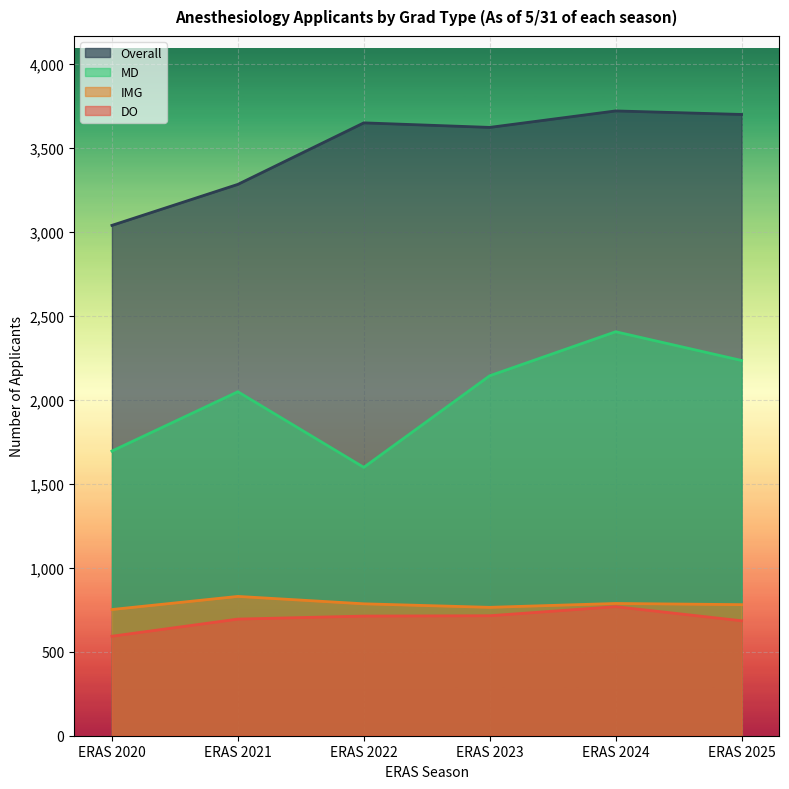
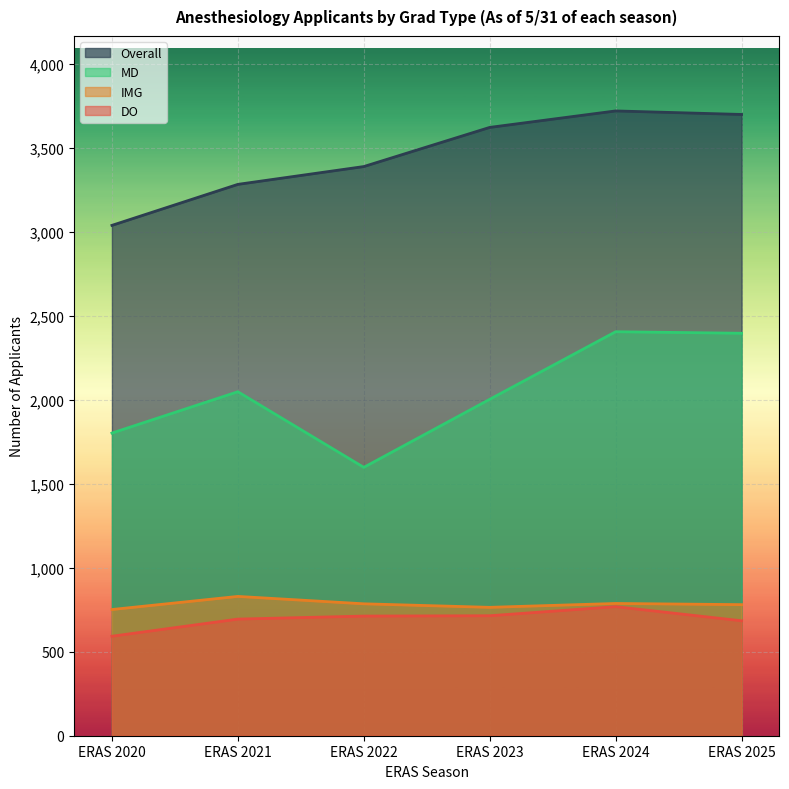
MD, ERAS 2020: 1,690 -> 1,800
Overall, ERAS 2022: 3,650 -> 3,390
MD, ERAS 2023: 2,140 -> 2,000
MD, ERAS 2025: 2,230 -> 2,400
